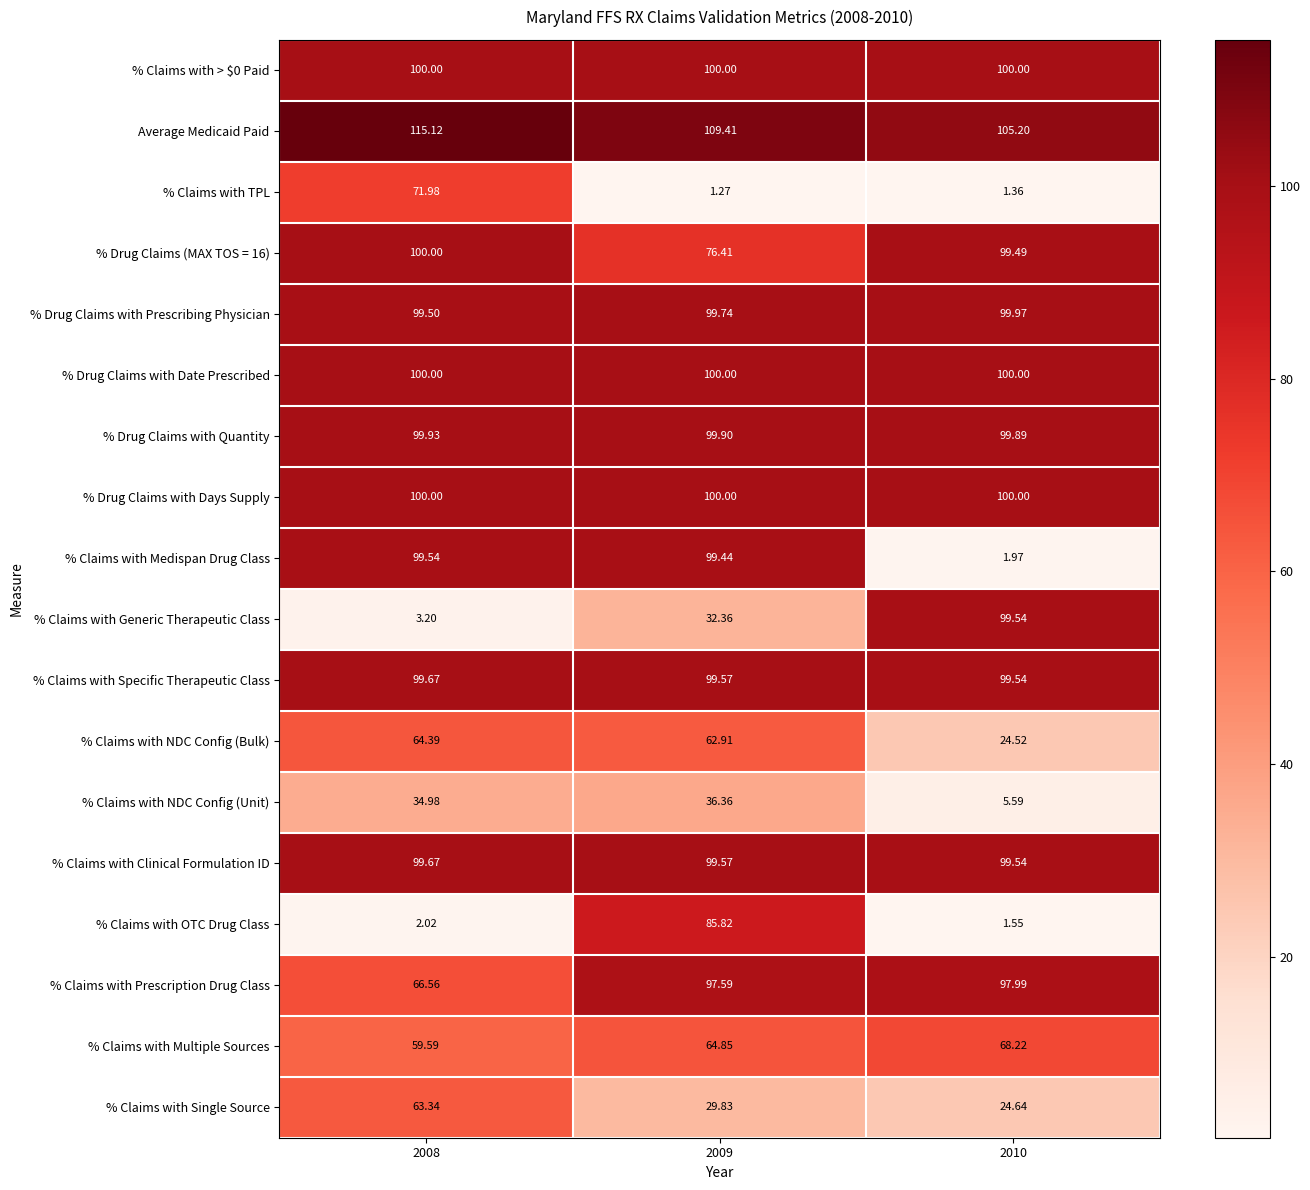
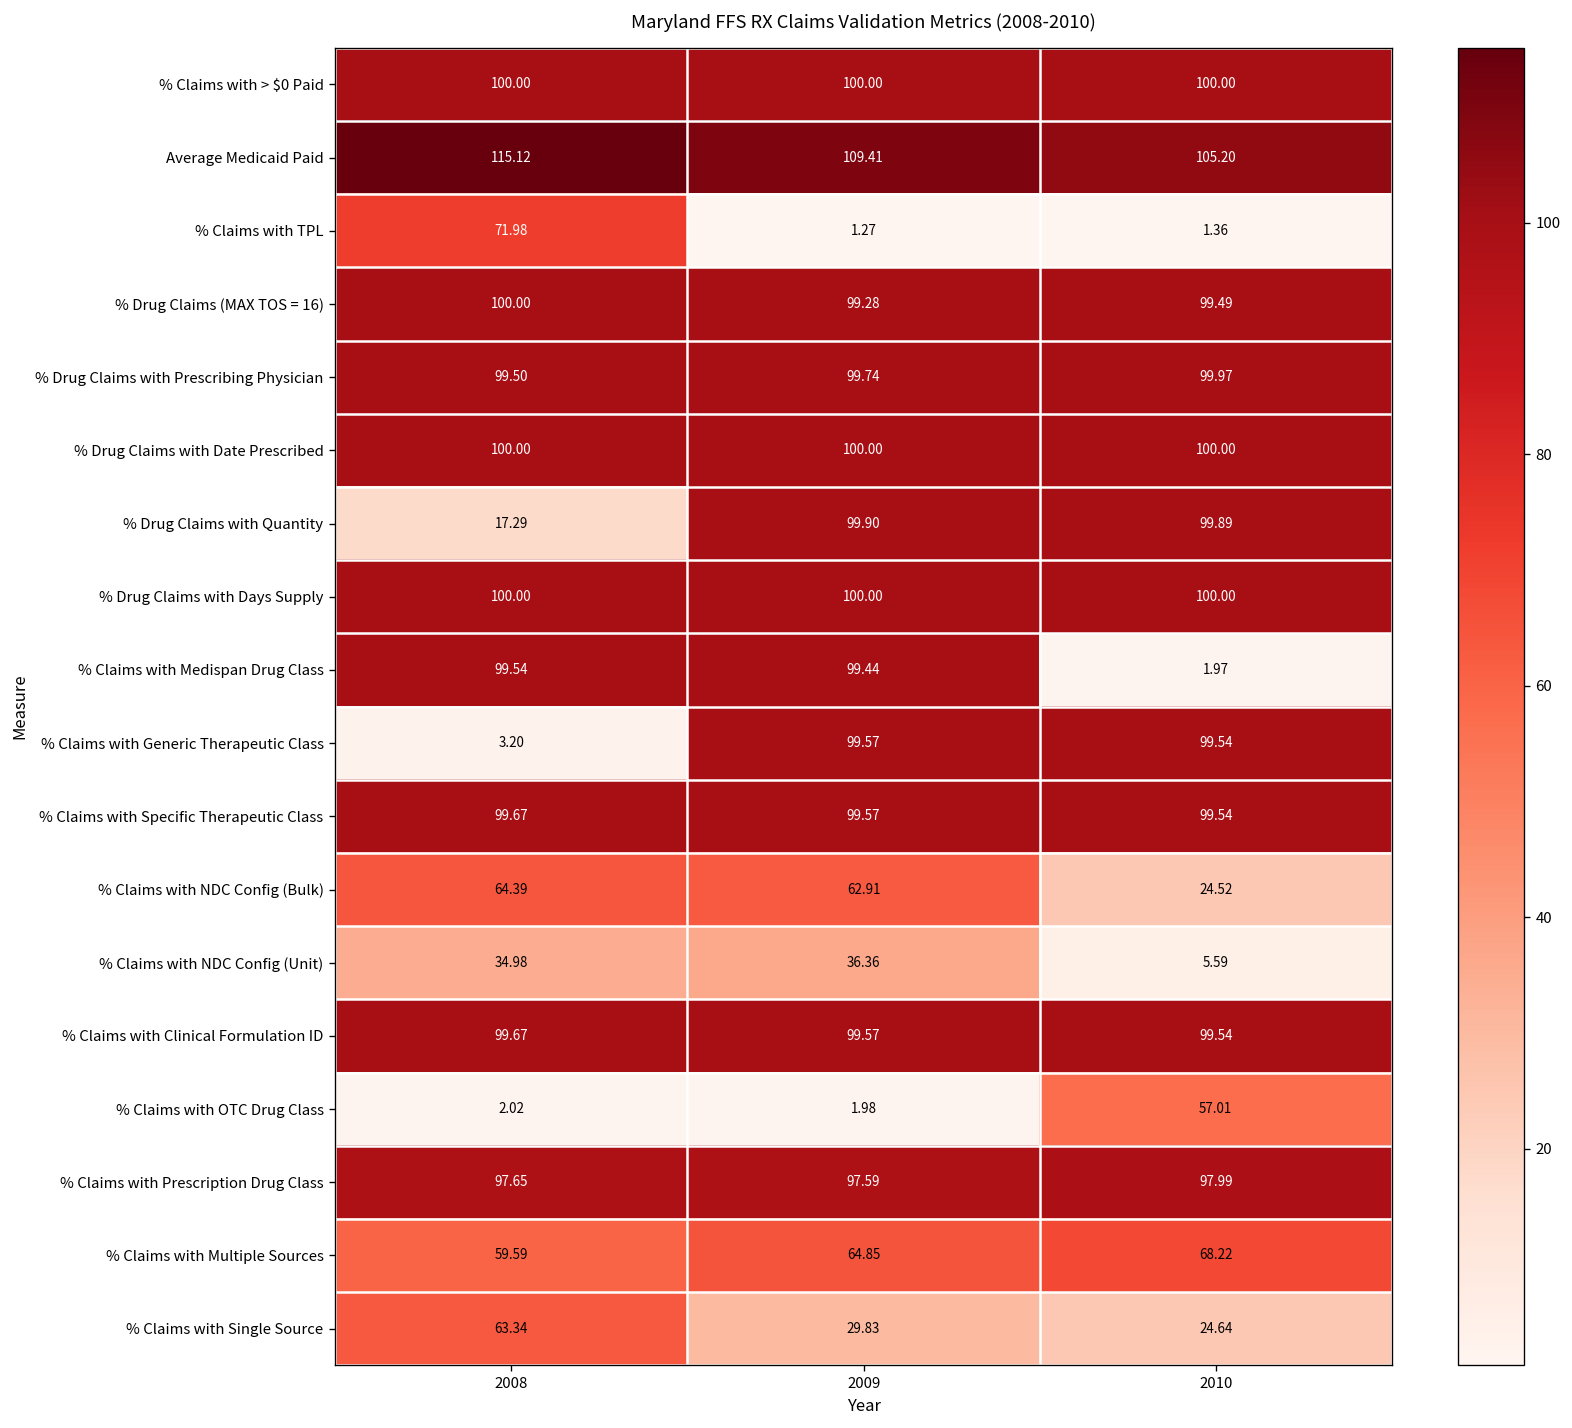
% Drug Claims (MAX TOS = 16), 2009: 76.41 -> 99.28
% Drug Claims with Quantity, 2008: 99.93 -> 17.29
% Claims with Generic Therapeutic Class, 2009: 32.36 -> 99.57
% Claims with OTC Drug Class, 2009: 85.82 -> 1.98
% Claims with OTC Drug Class, 2010: 1.55 -> 57.01
% Claims with Prescription Drug Class, 2008: 66.56 -> 97.65
